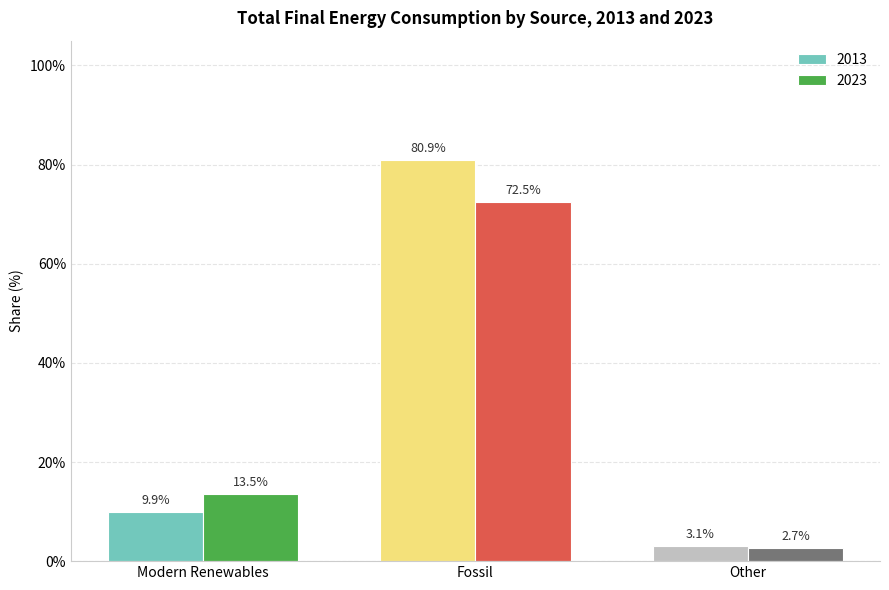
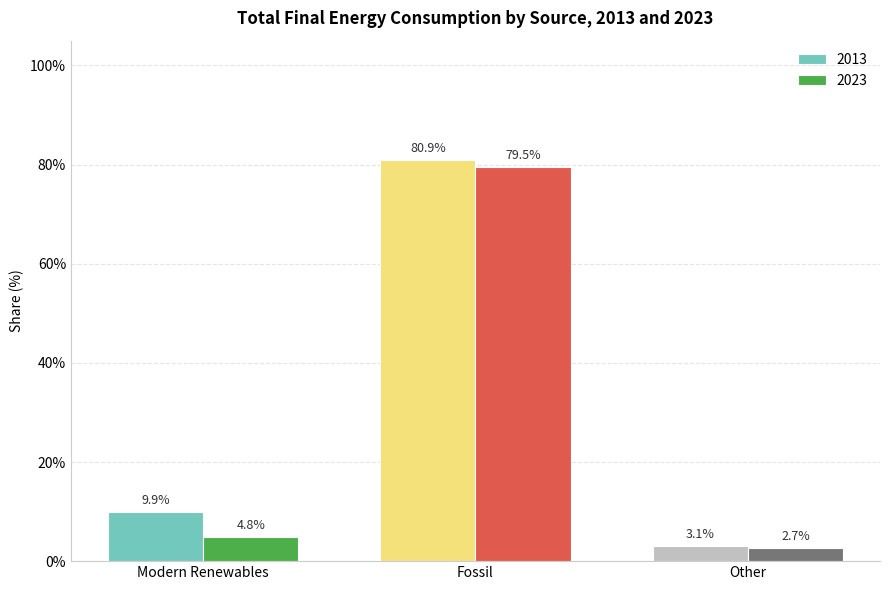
2023, Modern Renewables: 13.5% -> 4.8%
2023, Fossil: 72.5% -> 79.5%
